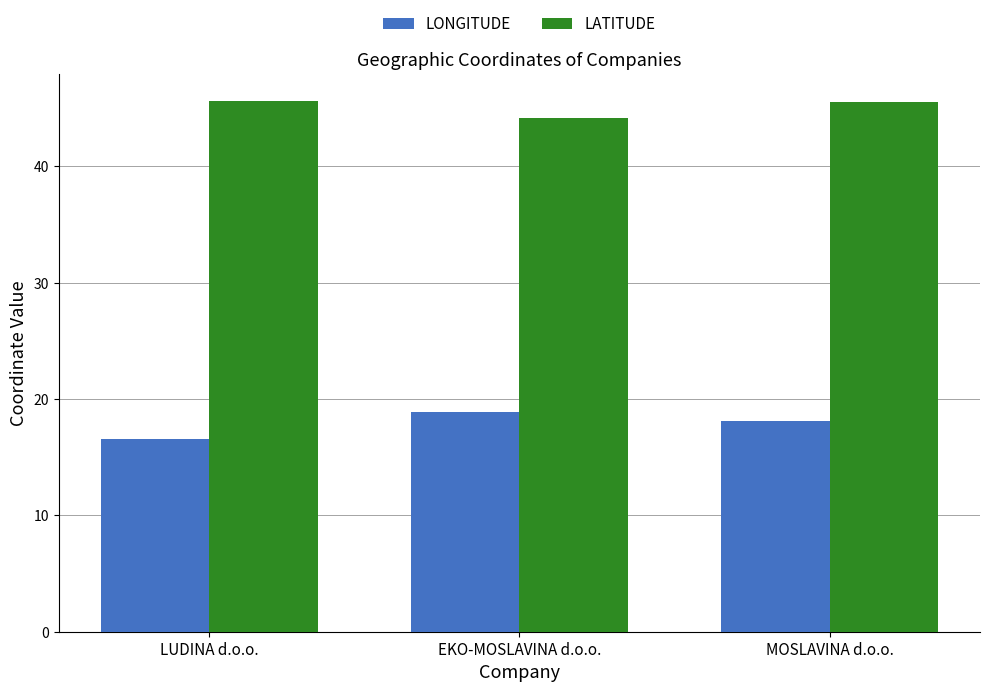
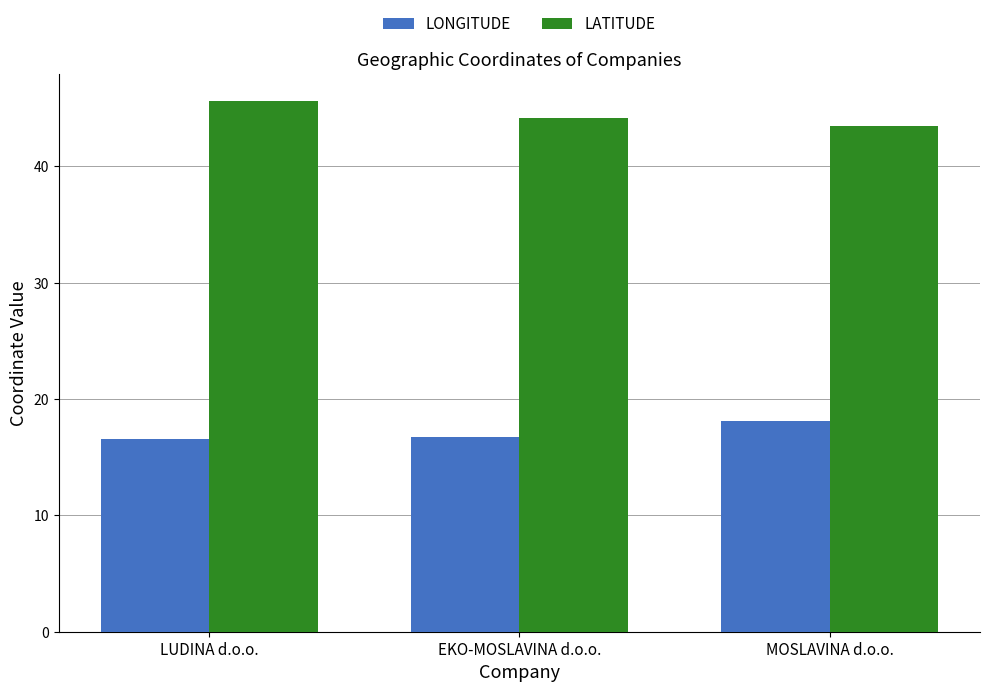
LONGITUDE, EKO-MOSLAVINA d.o.o.: 18.9 -> 16.8
LATITUDE, MOSLAVINA d.o.o.: 45.5 -> 43.5
